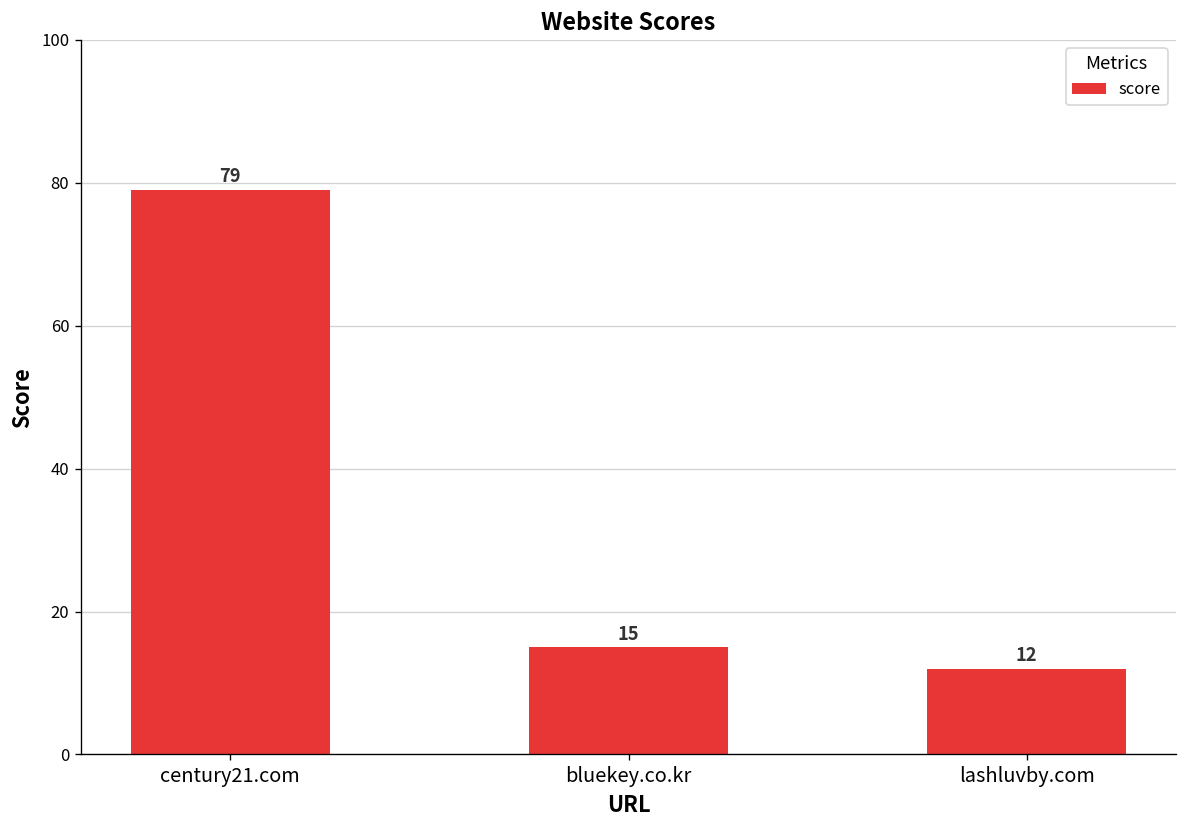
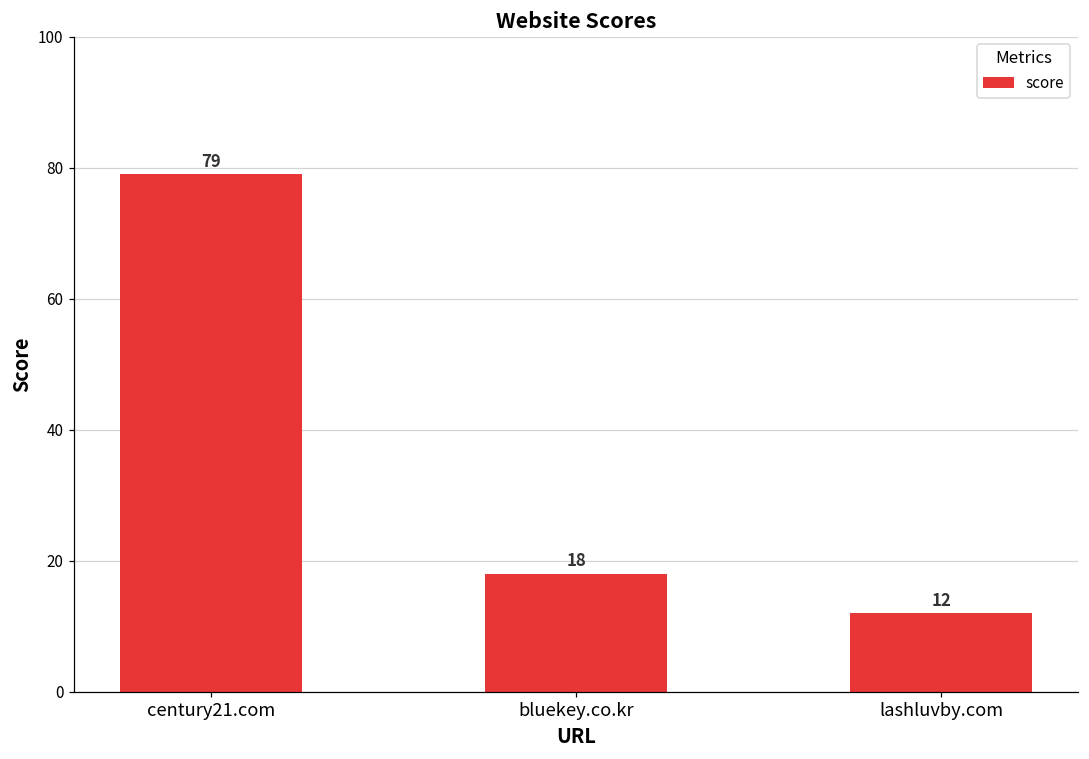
bluekey.co.kr: 15 -> 18
